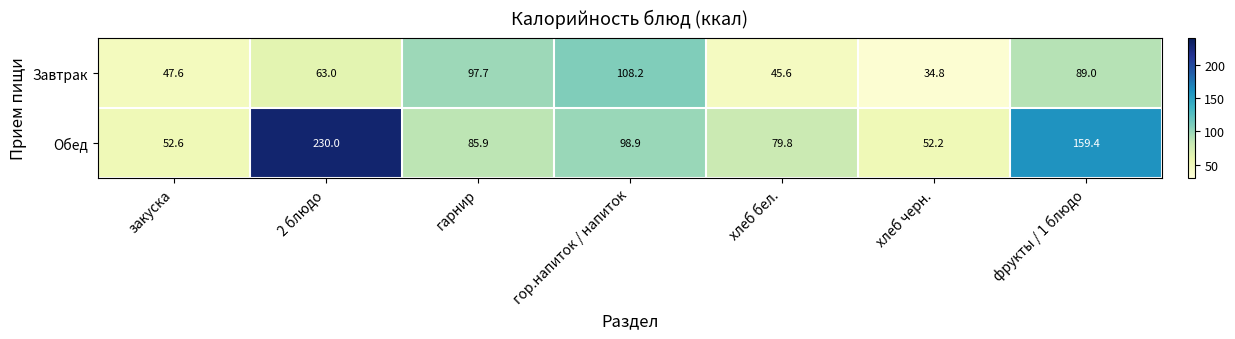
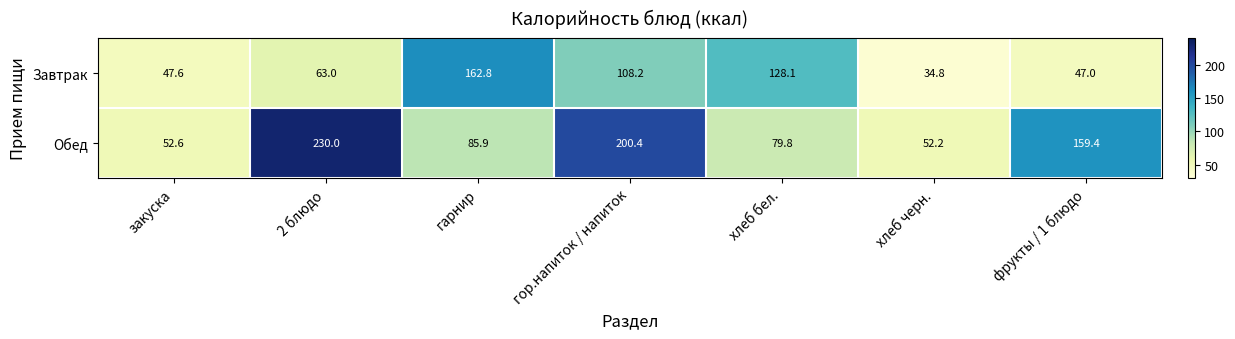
Завтрак, гарнир: 97.7 -> 162.8
Завтрак, хлеб бел.: 45.6 -> 128.1
Завтрак, фрукты / 1 блюдо: 89.0 -> 47.0
Обед, гор.напиток / напиток: 98.9 -> 200.4
